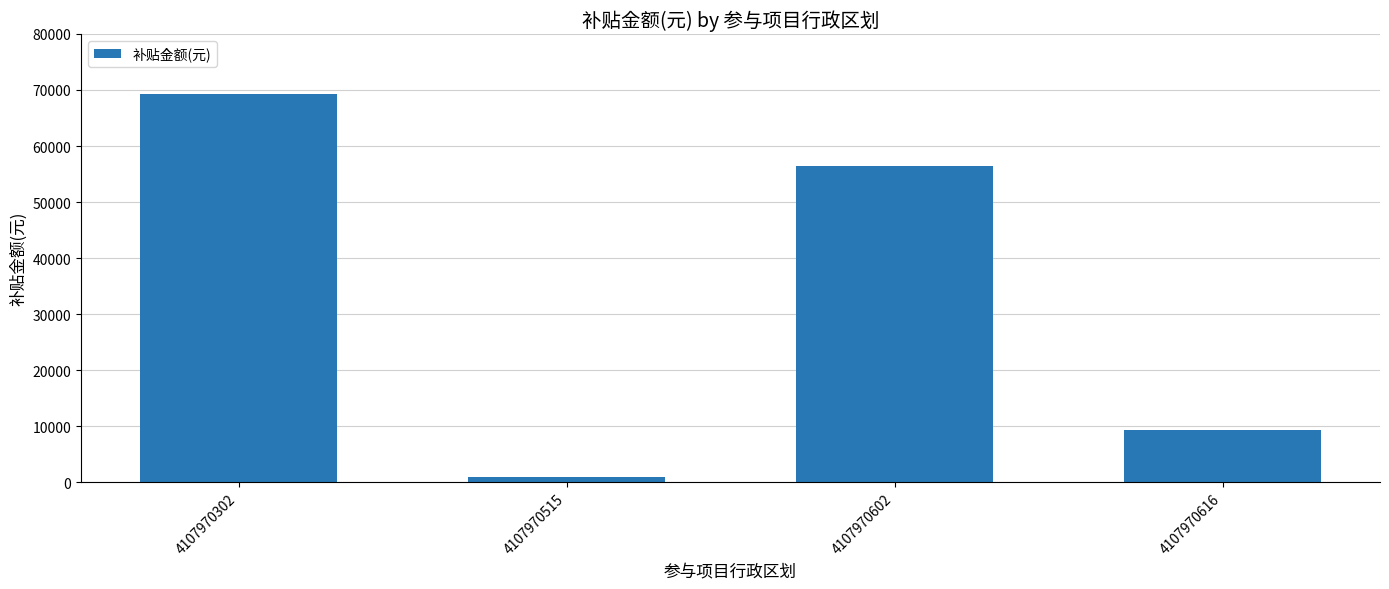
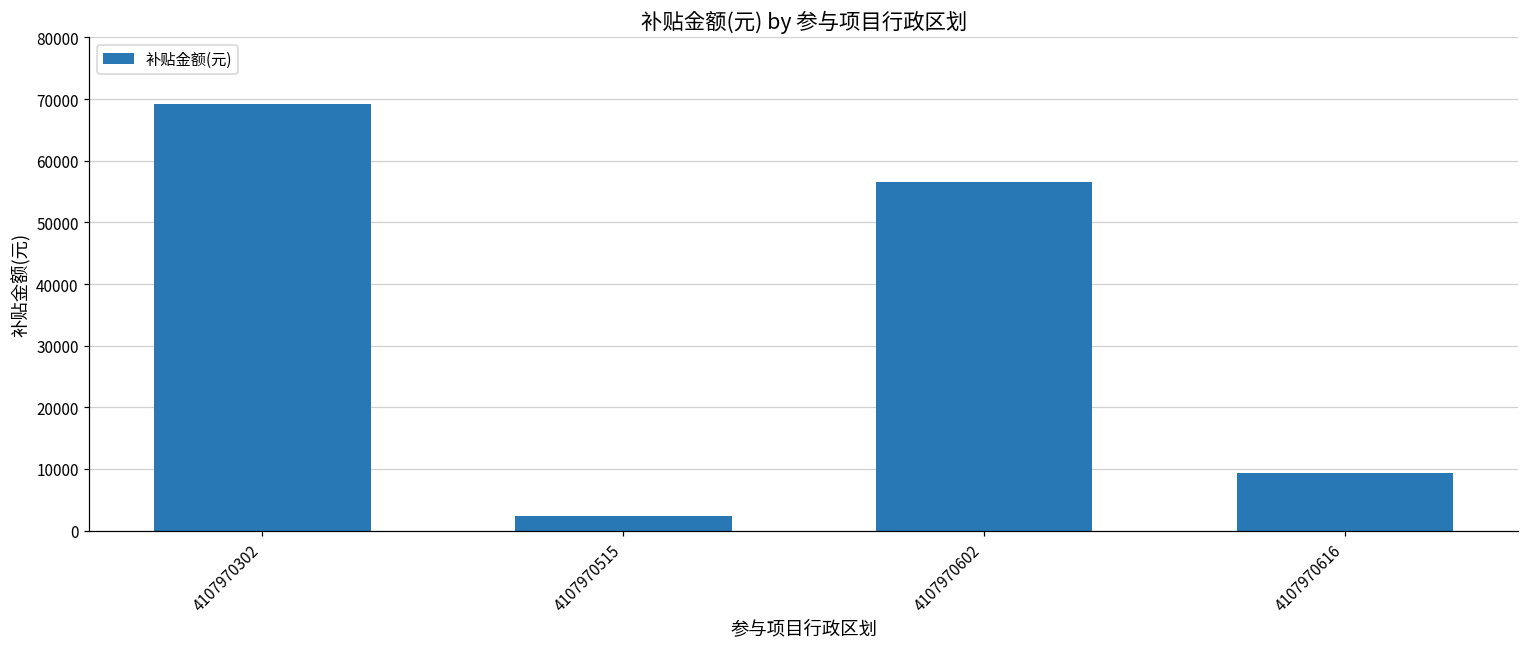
4107970515: 1000 -> 2000
